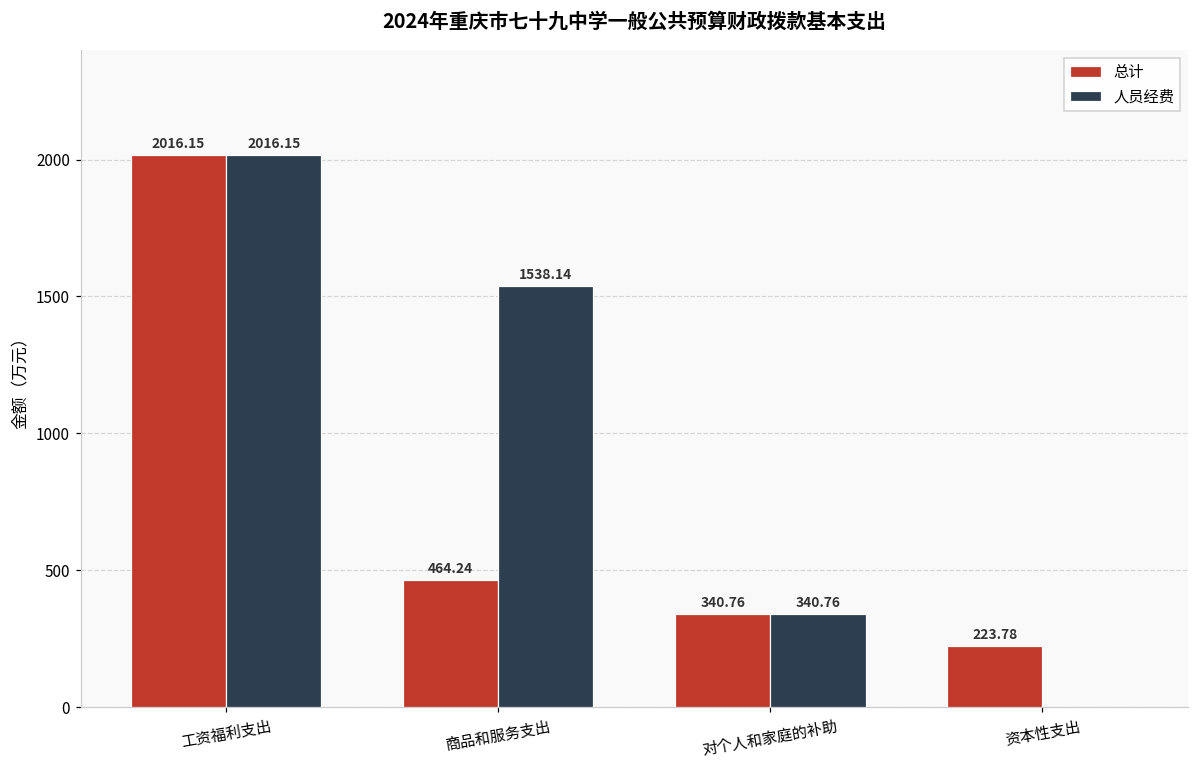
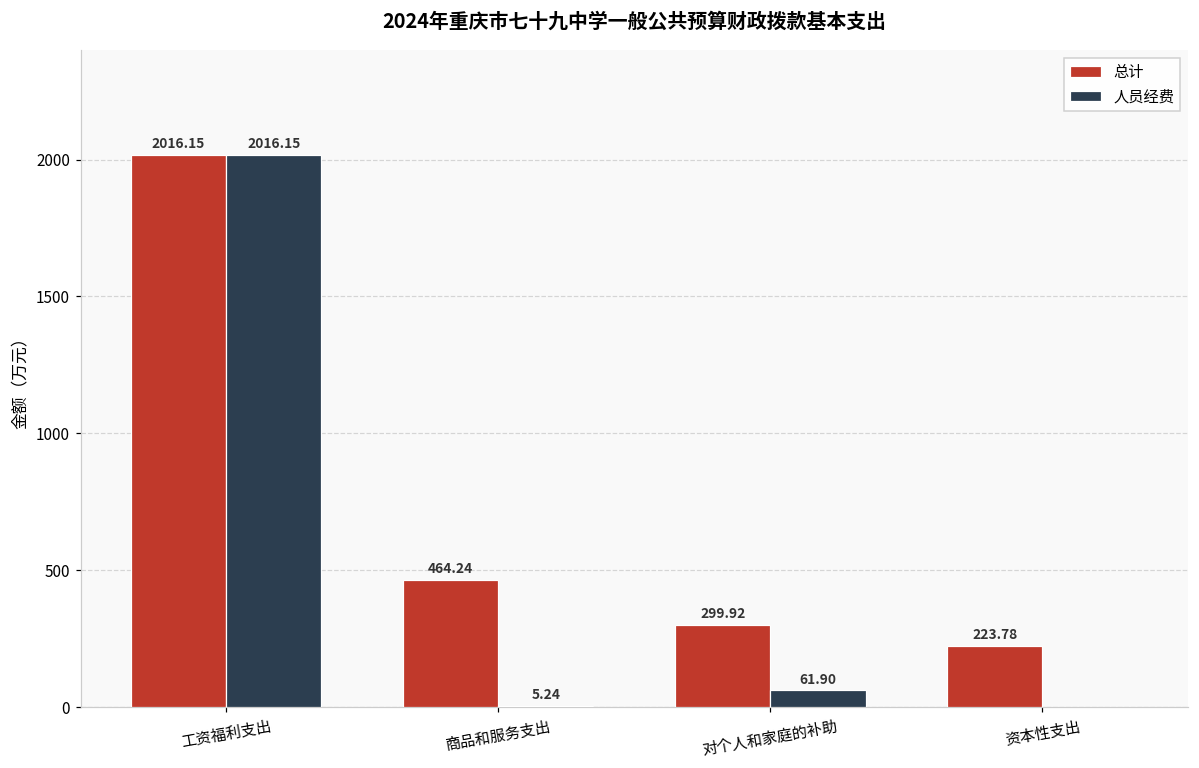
人员经费, 商品和服务支出: 1538.14 -> 5.24
总计, 对个人和家庭的补助: 340.76 -> 299.92
人员经费, 对个人和家庭的补助: 340.76 -> 61.90
